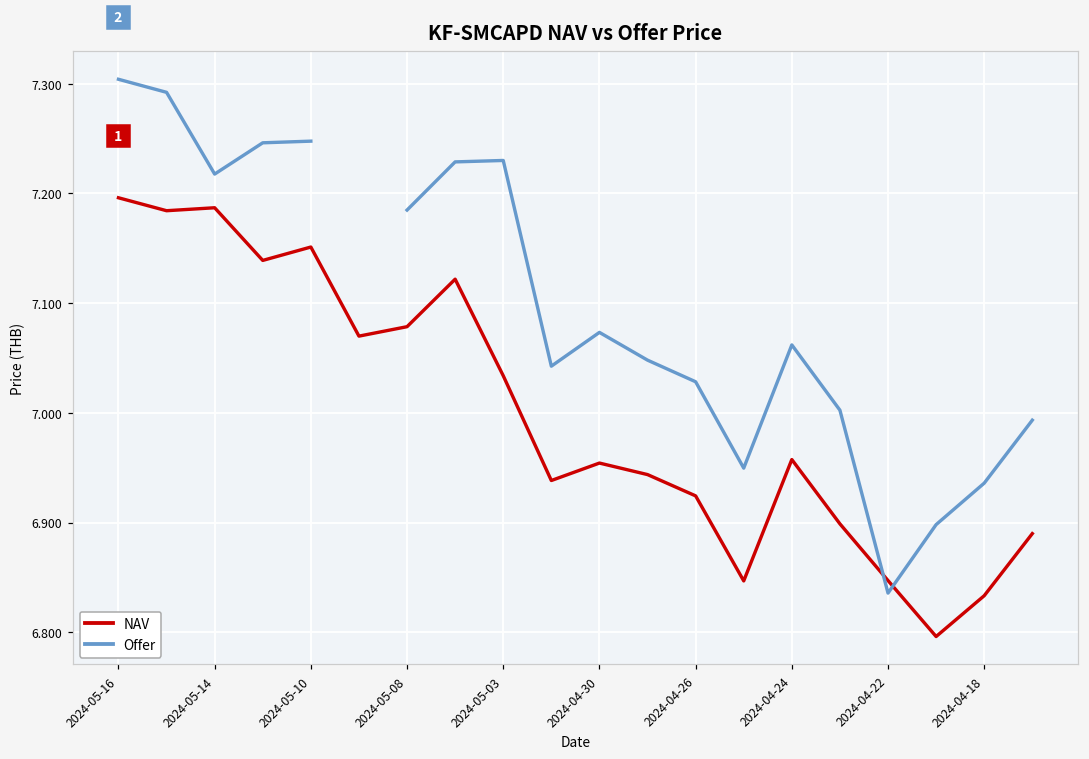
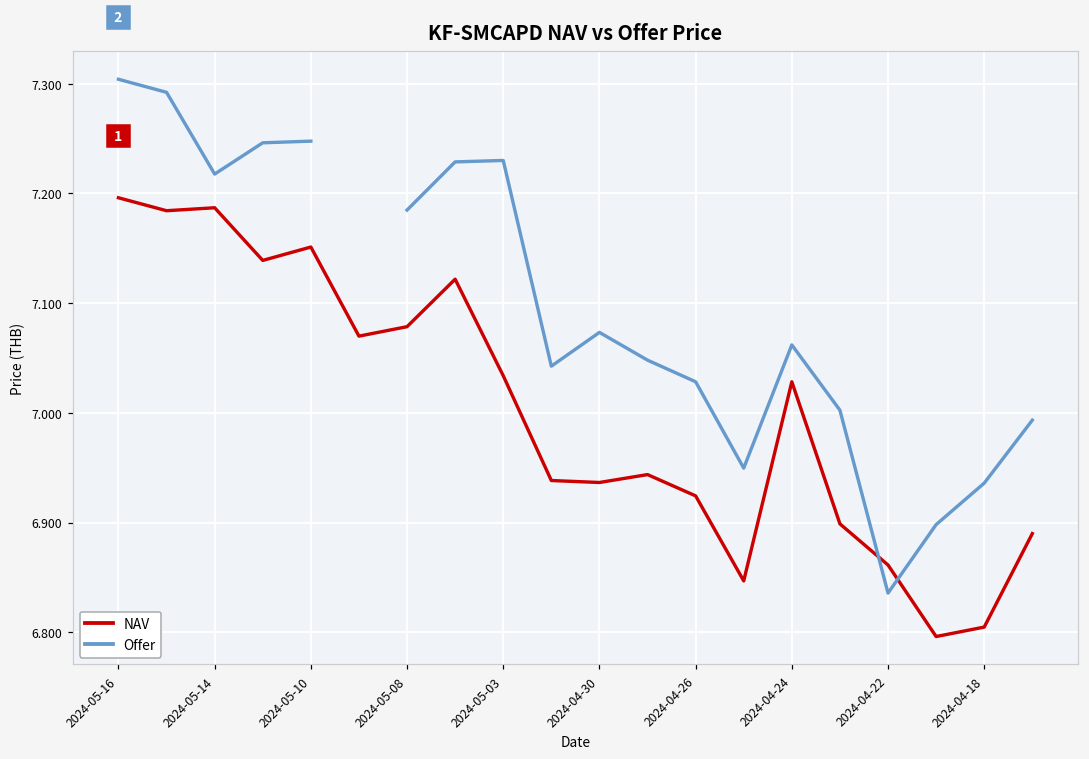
NAV, 2024-04-30: 6.95 -> 6.94
NAV, 2024-04-24: 6.96 -> 7.03
NAV, 2024-04-22: 6.85 -> 6.86
NAV, 2024-04-18: 6.83 -> 6.80
